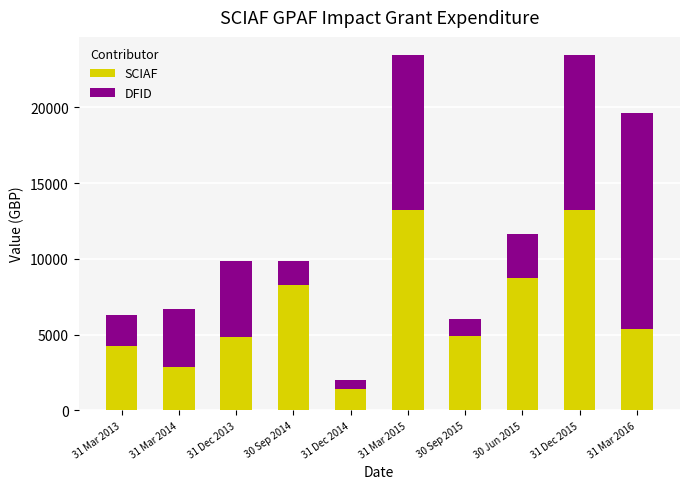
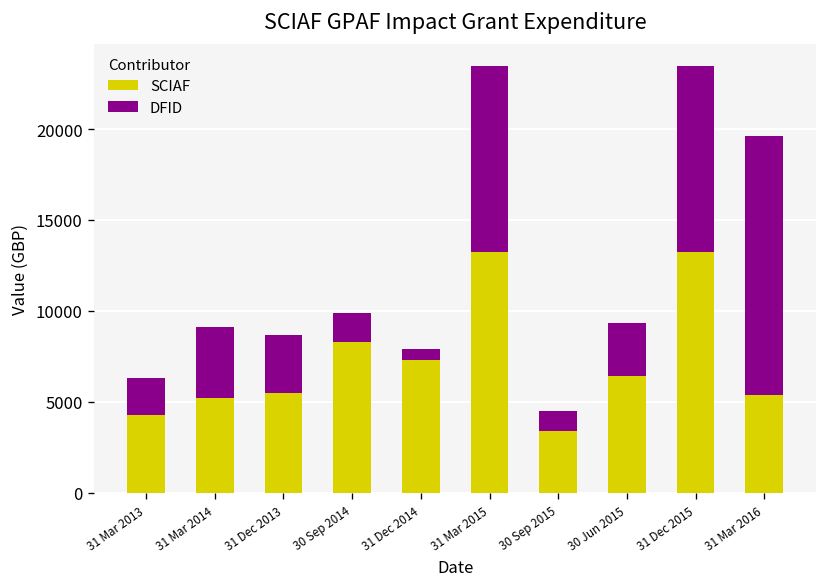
SCIAF, 31 Mar 2014: 2800 -> 5200
SCIAF, 31 Dec 2013: 4900 -> 5500
DFID, 31 Dec 2013: 5000 -> 3200
SCIAF, 31 Dec 2014: 1400 -> 7300
SCIAF, 30 Sep 2015: 4900 -> 3400
SCIAF, 30 Jun 2015: 8700 -> 6400
